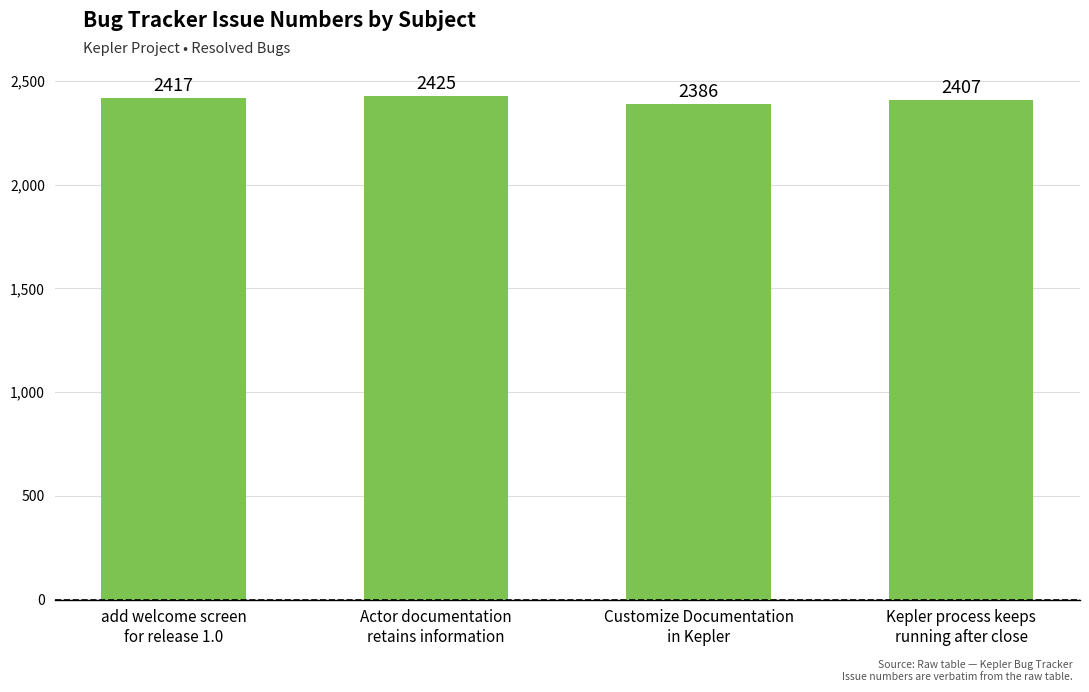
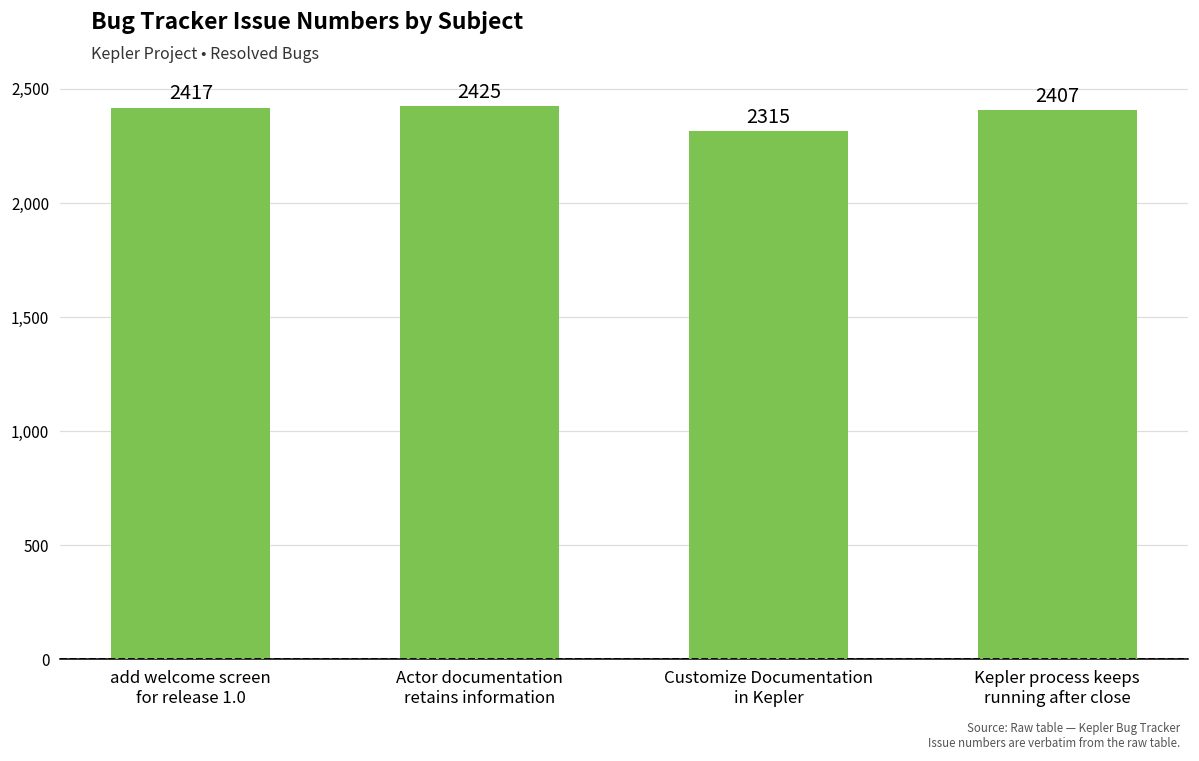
Customize Documentation in Kepler: 2386 -> 2315
